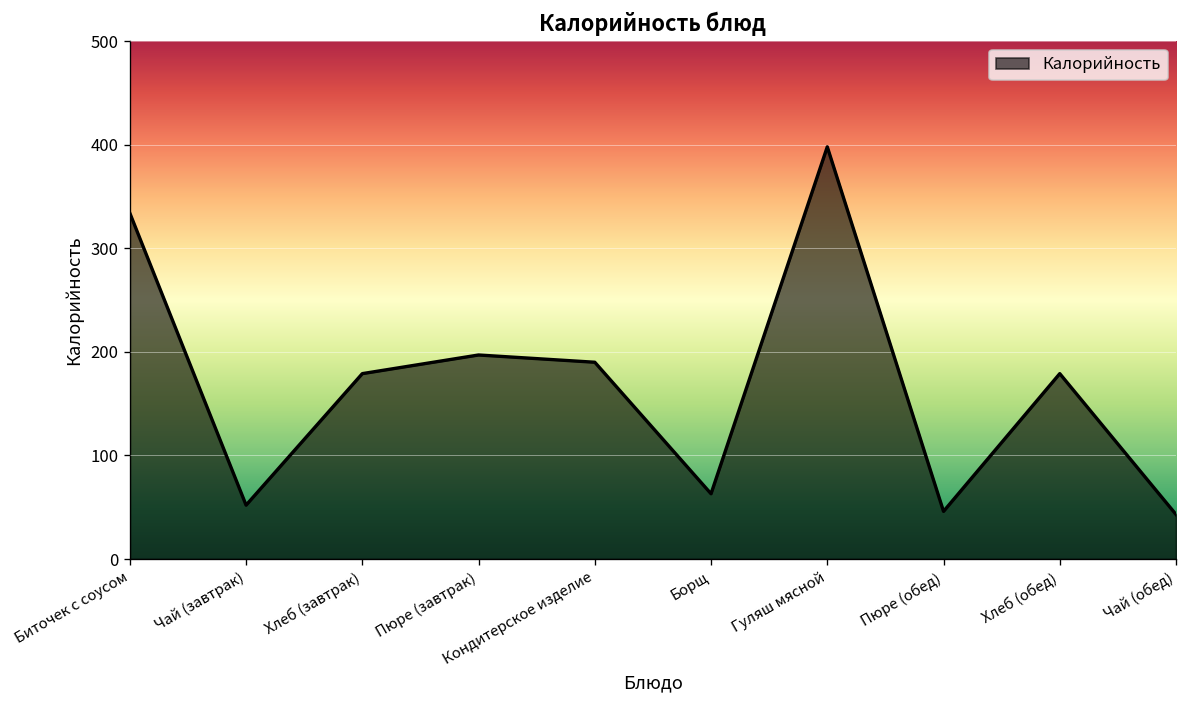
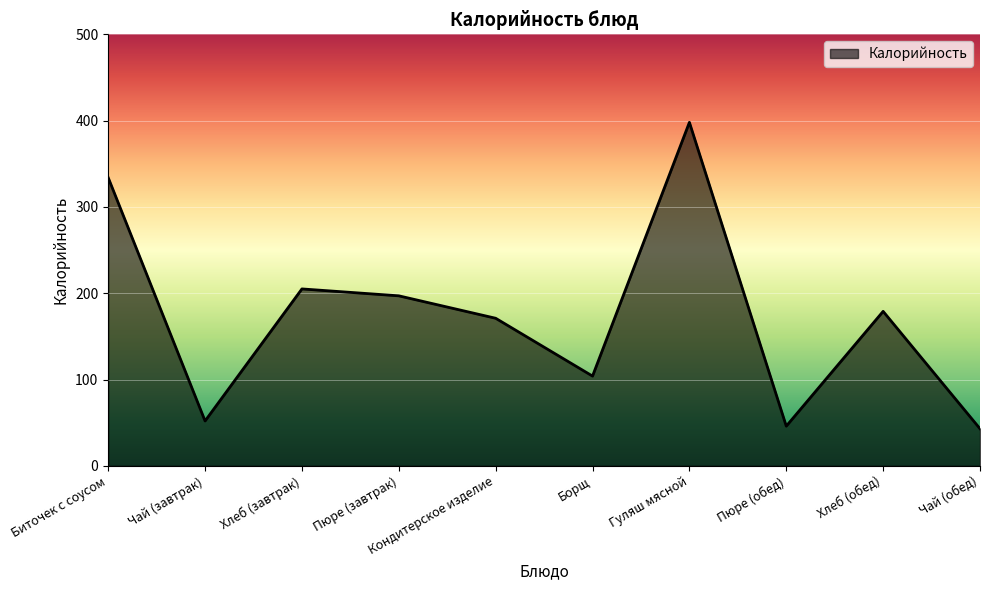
Хлеб (завтрак): 180 -> 210
Кондитерское изделие: 190 -> 170
Борщ: 60 -> 100
